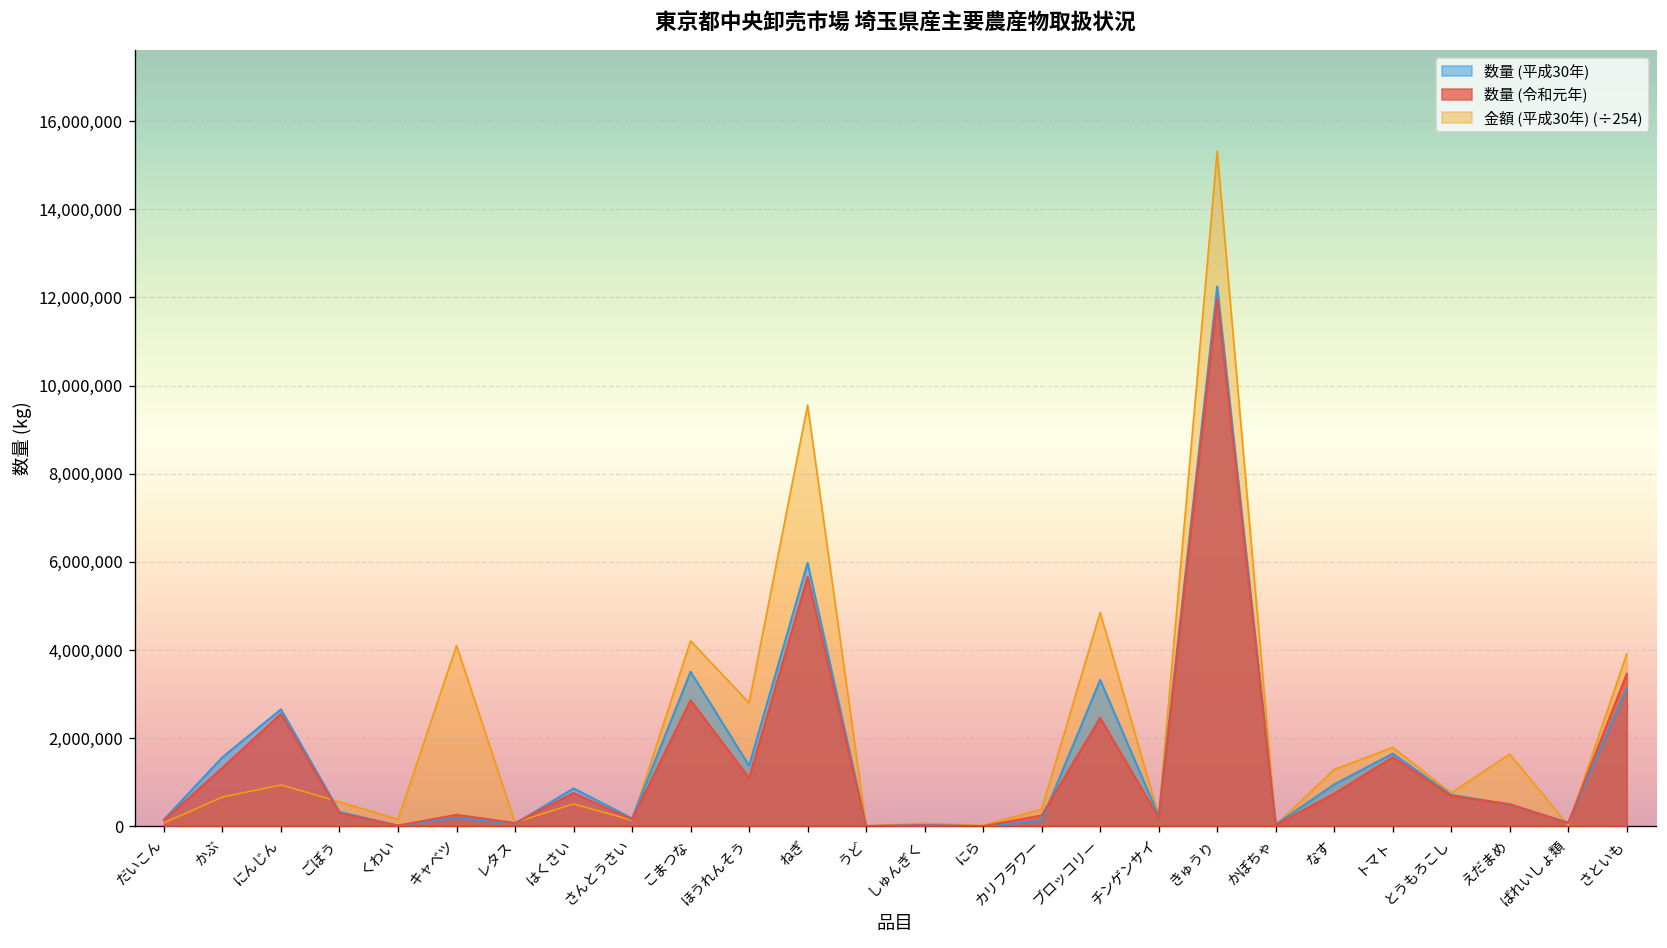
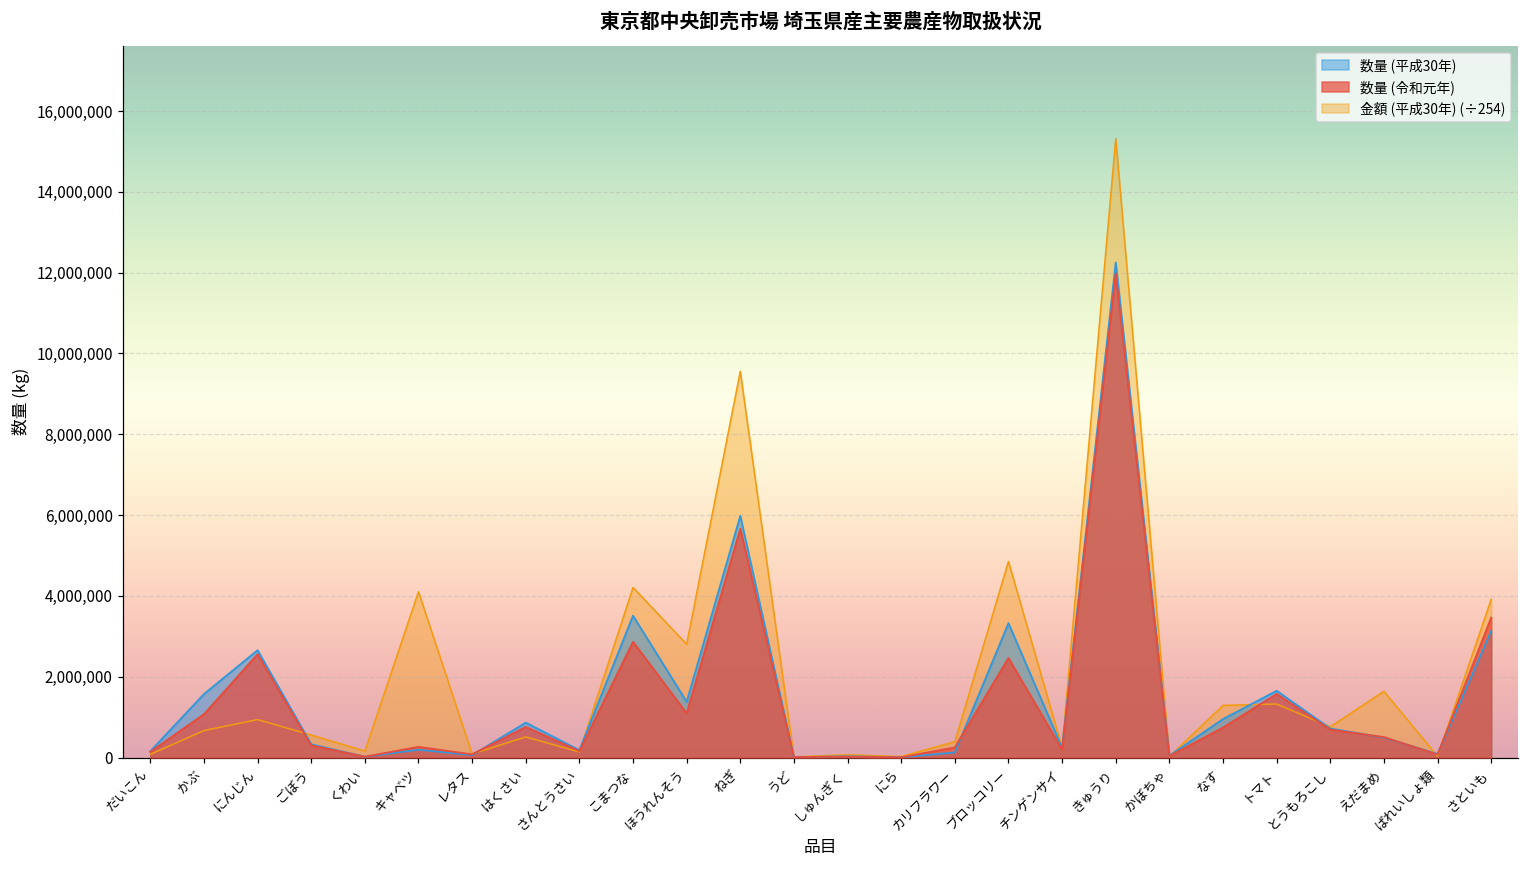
数量 (令和元年), かぶ: 1,300,000 -> 1,100,000
金額 (平成30年) (÷254), トマト: 1,800,000 -> 1,300,000
